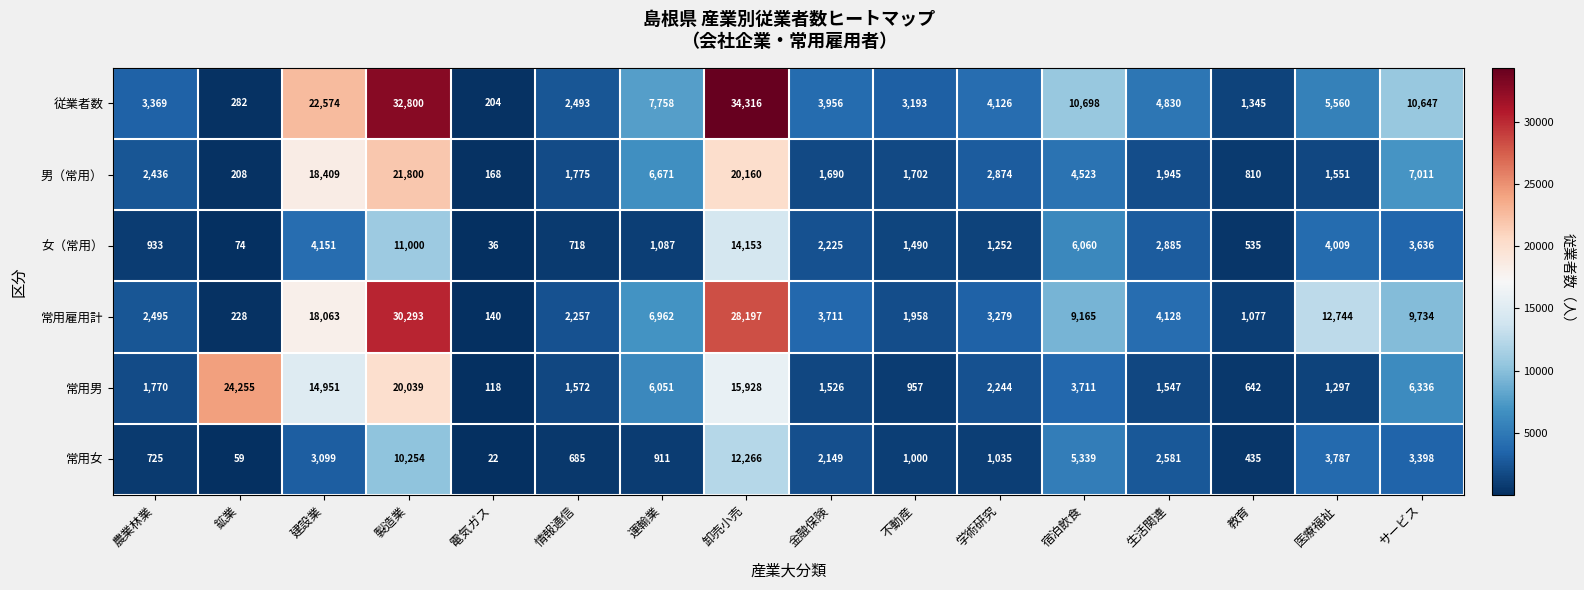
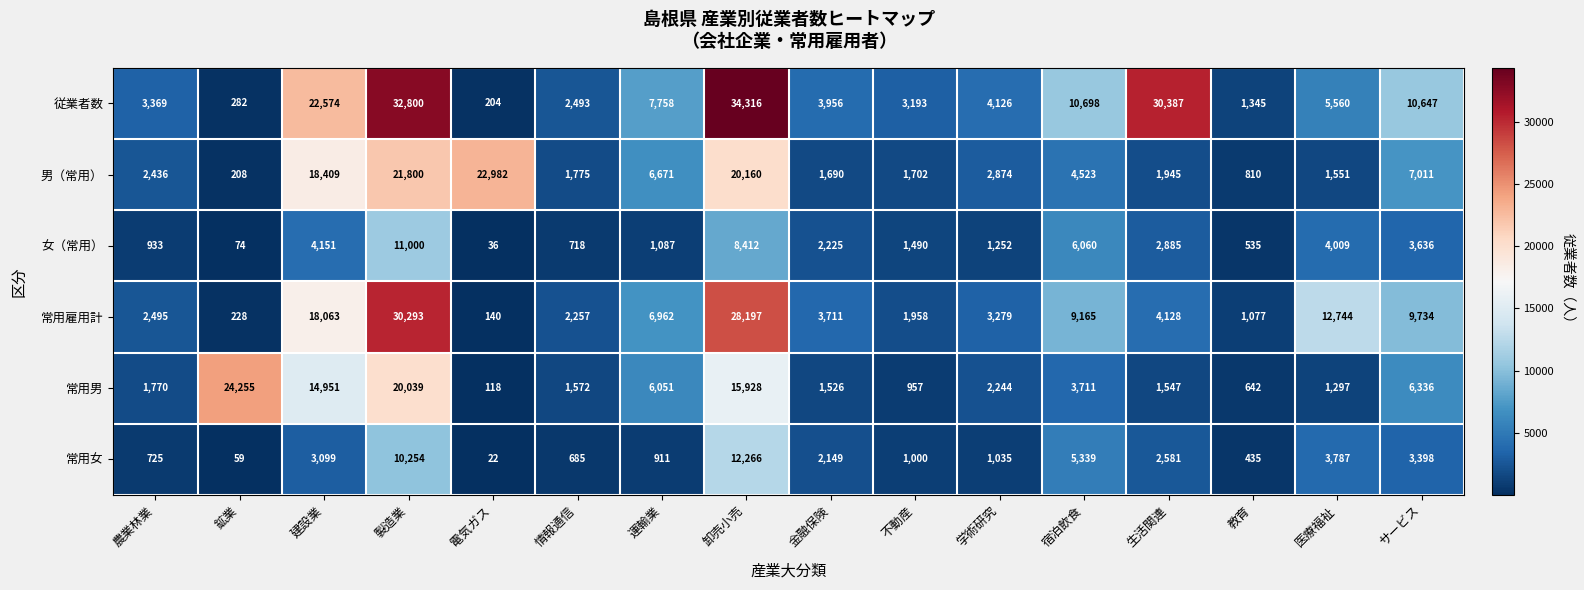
従業者数, 生活関連: 4,830 -> 30,387
男（常用）, 電気ガス: 168 -> 22,982
女（常用）, 卸売小売: 14,153 -> 8,412
